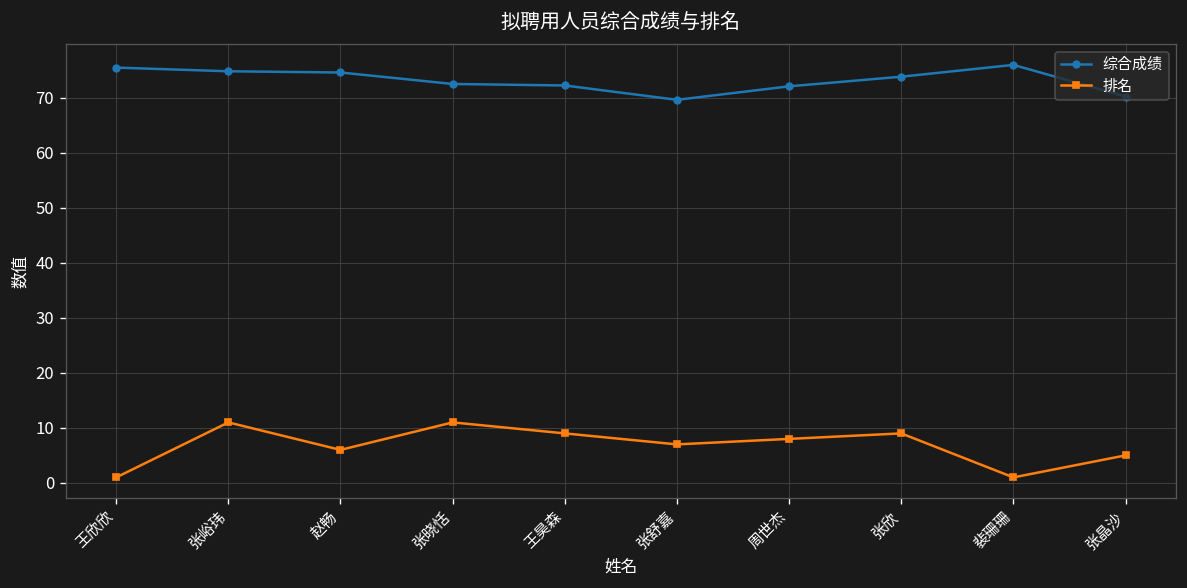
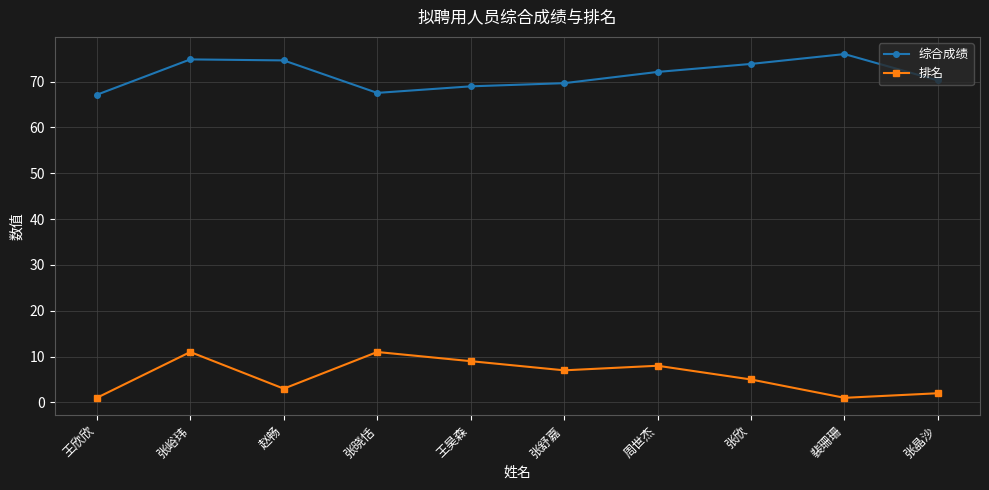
综合成绩, 王欣欣: 76 -> 67
排名, 赵畅: 6 -> 3
综合成绩, 张晓恬: 73 -> 68
综合成绩, 王昊森: 72 -> 69
排名, 张欣: 9 -> 5
排名, 张晶沙: 5 -> 2
